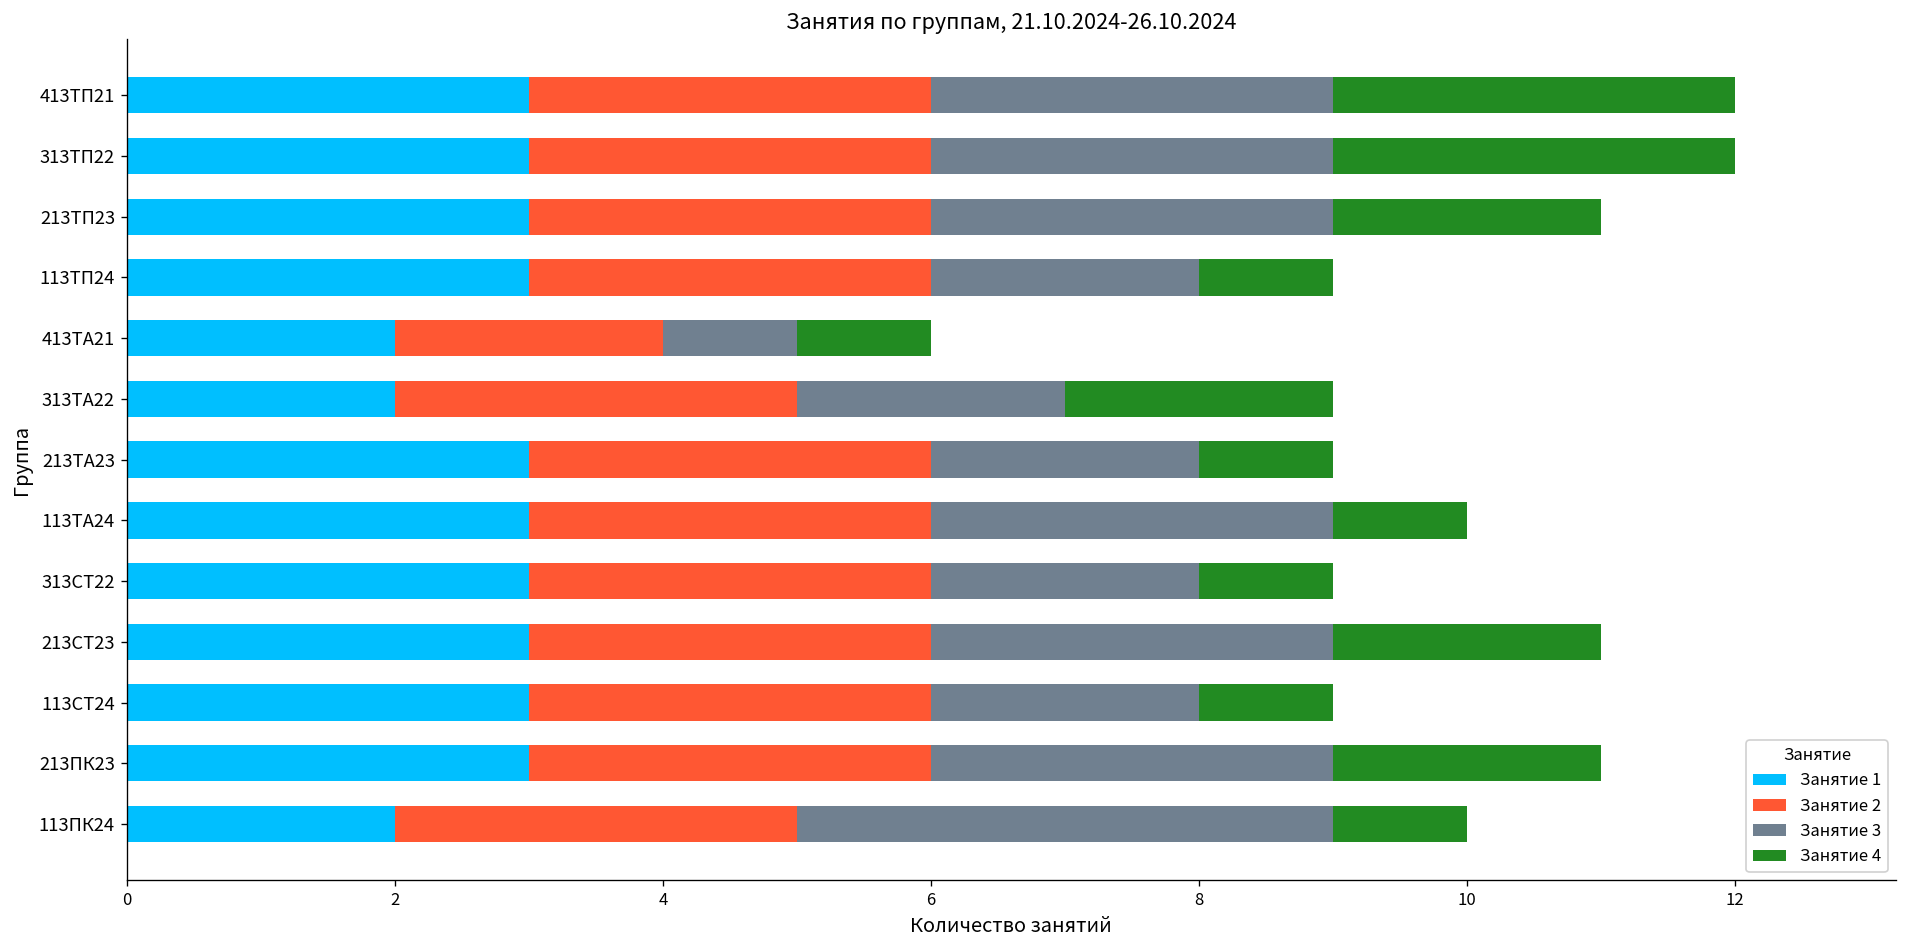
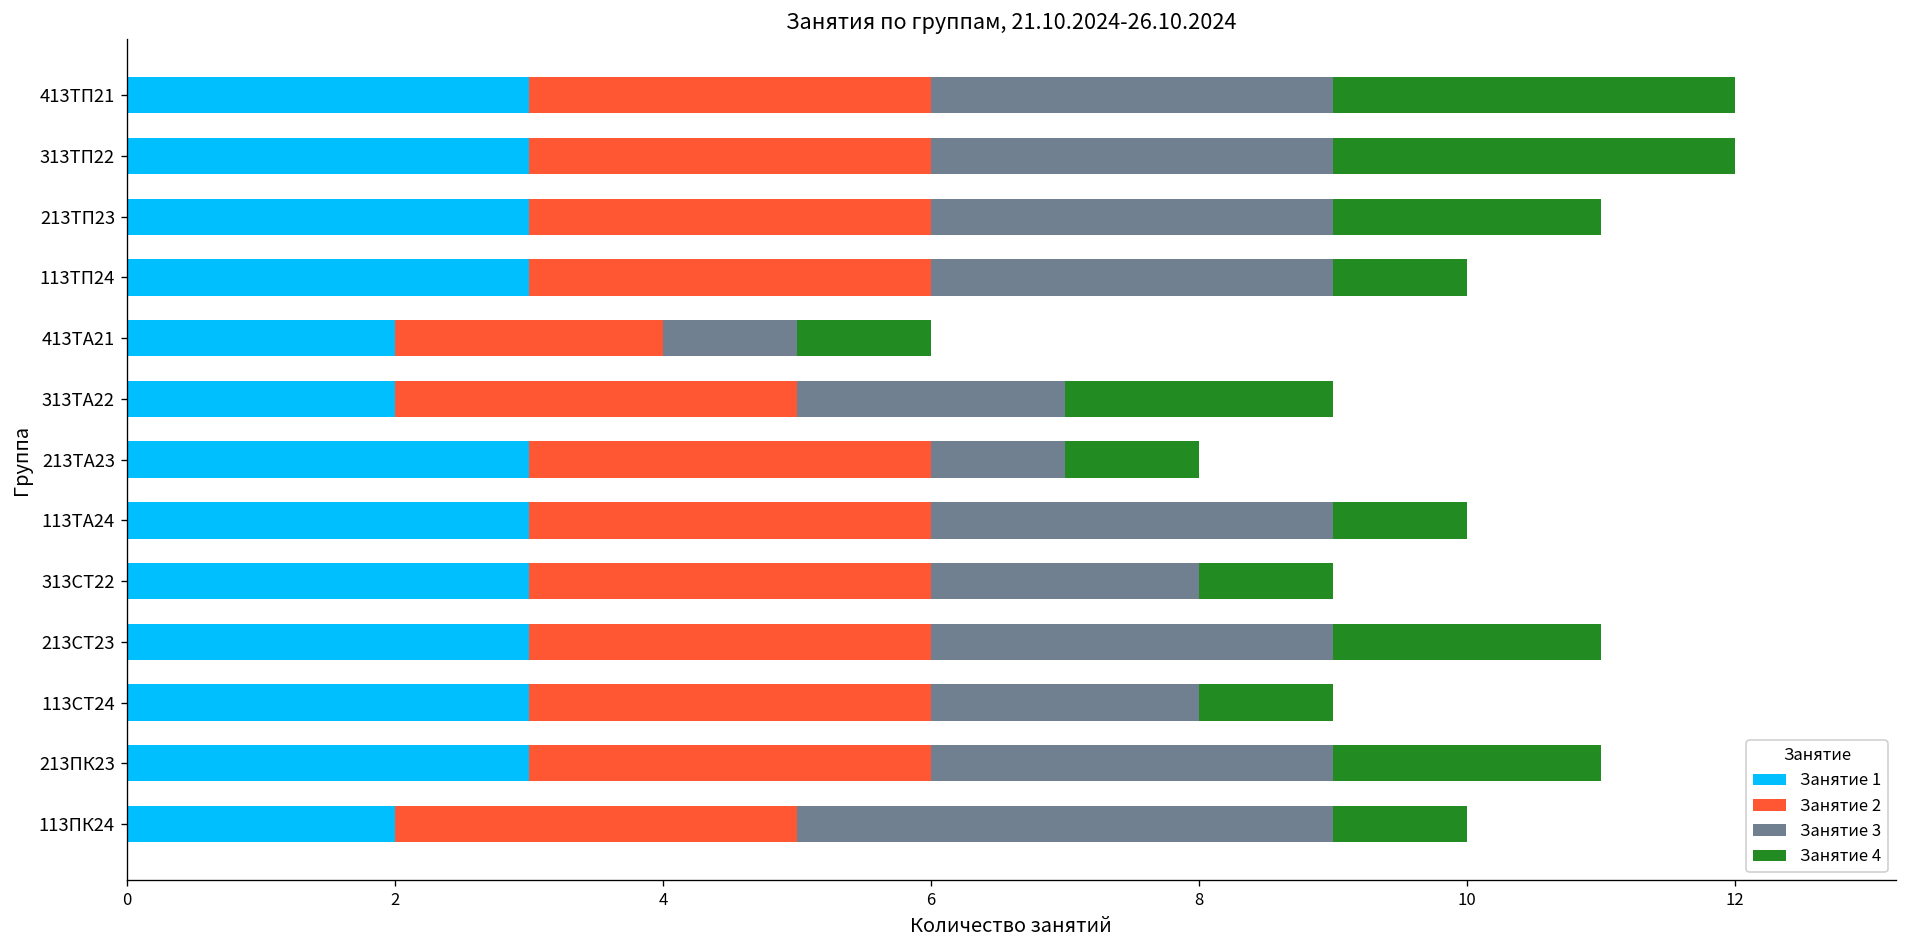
Занятие 3, 113ТП24: 2 -> 3
Занятие 3, 213ТА23: 2 -> 1
